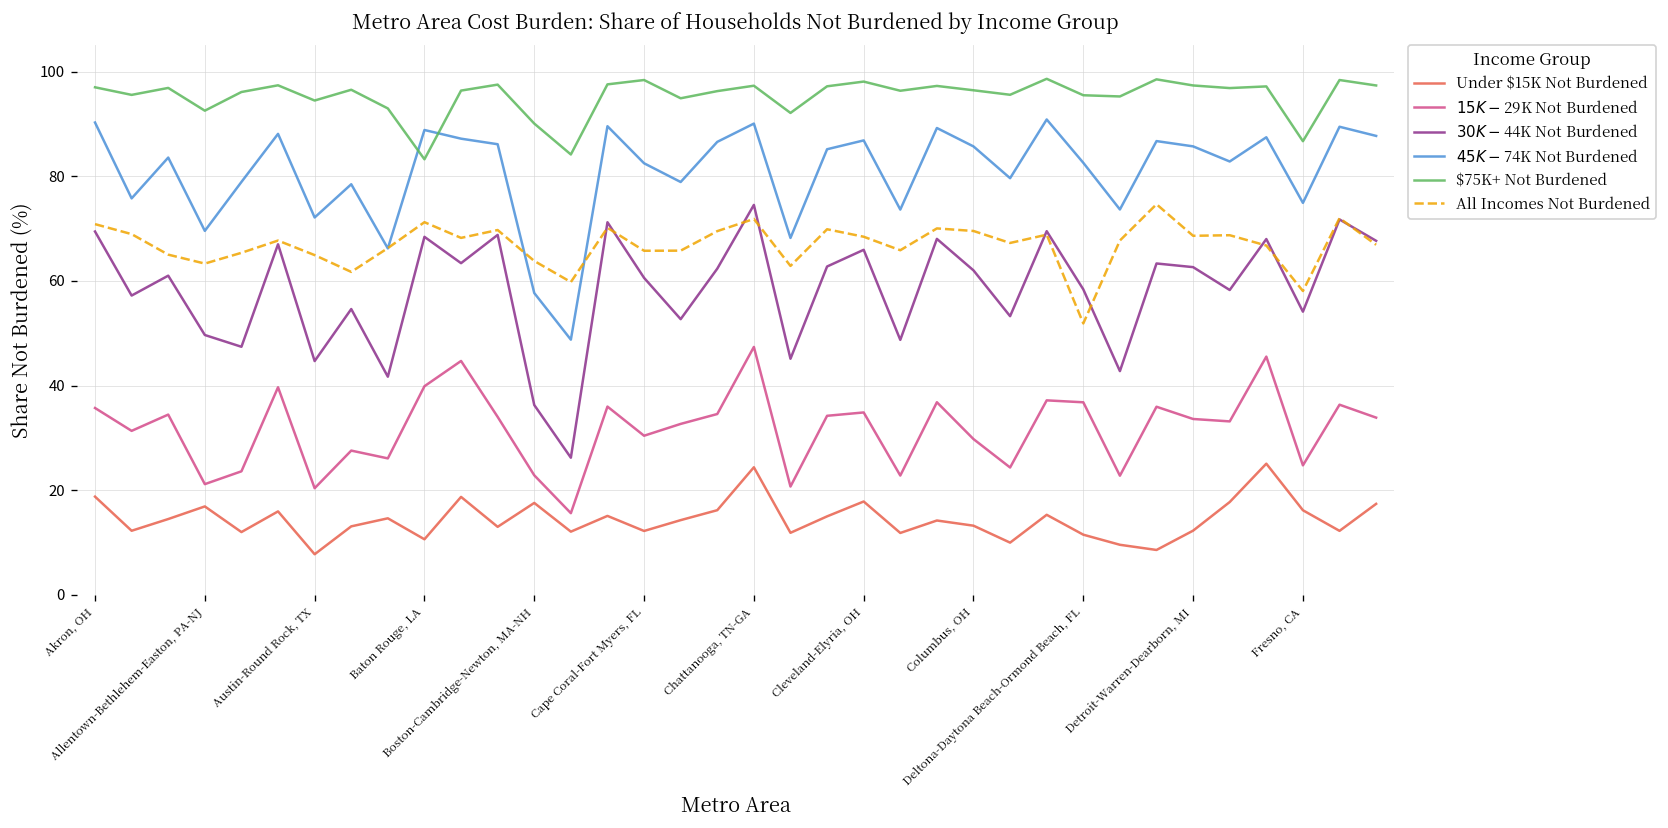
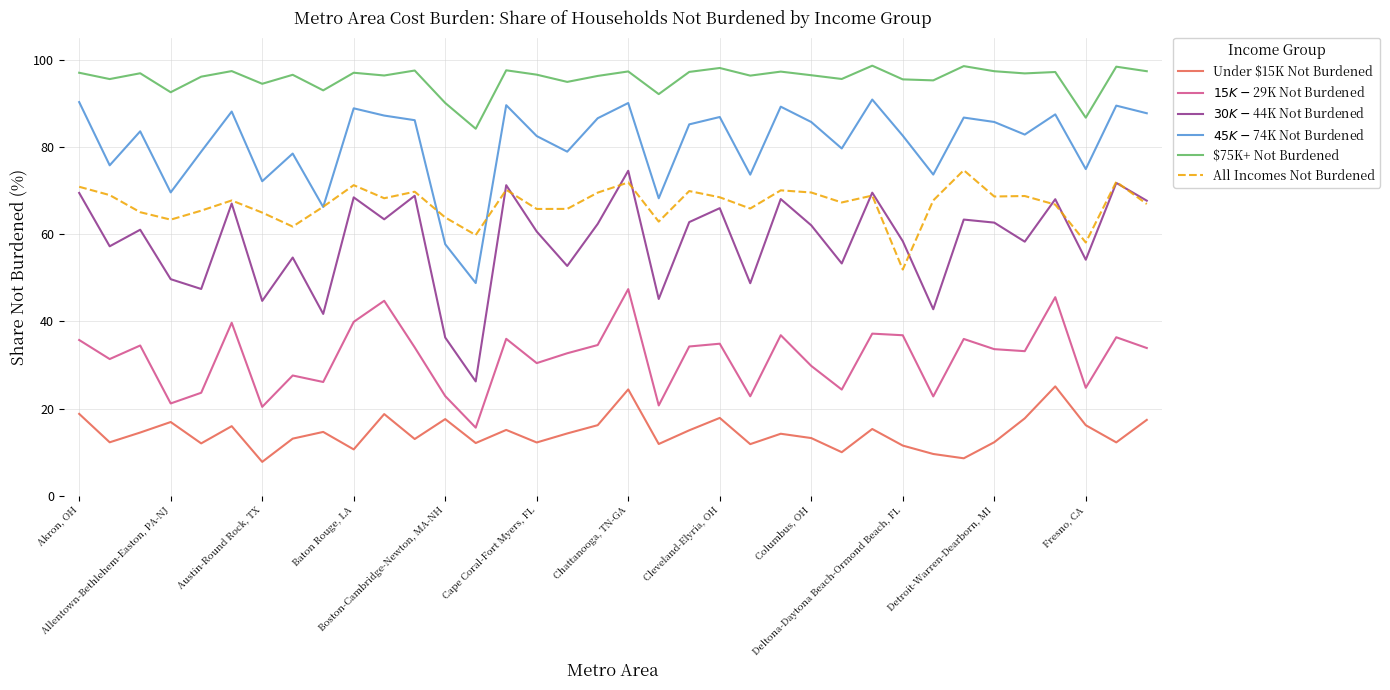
$75K+ Not Burdened, Baton Rouge, LA: 83 -> 97
$75K+ Not Burdened, Cape Coral-Fort Myers, FL: 98 -> 97
